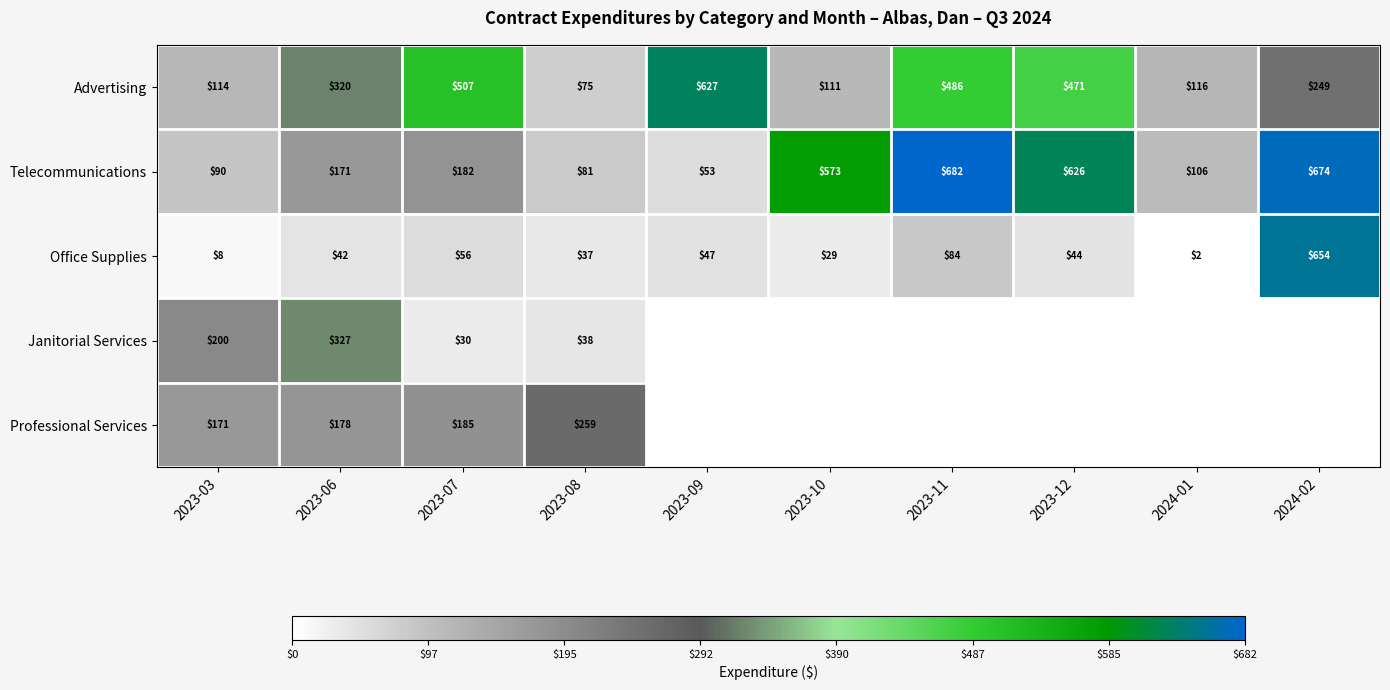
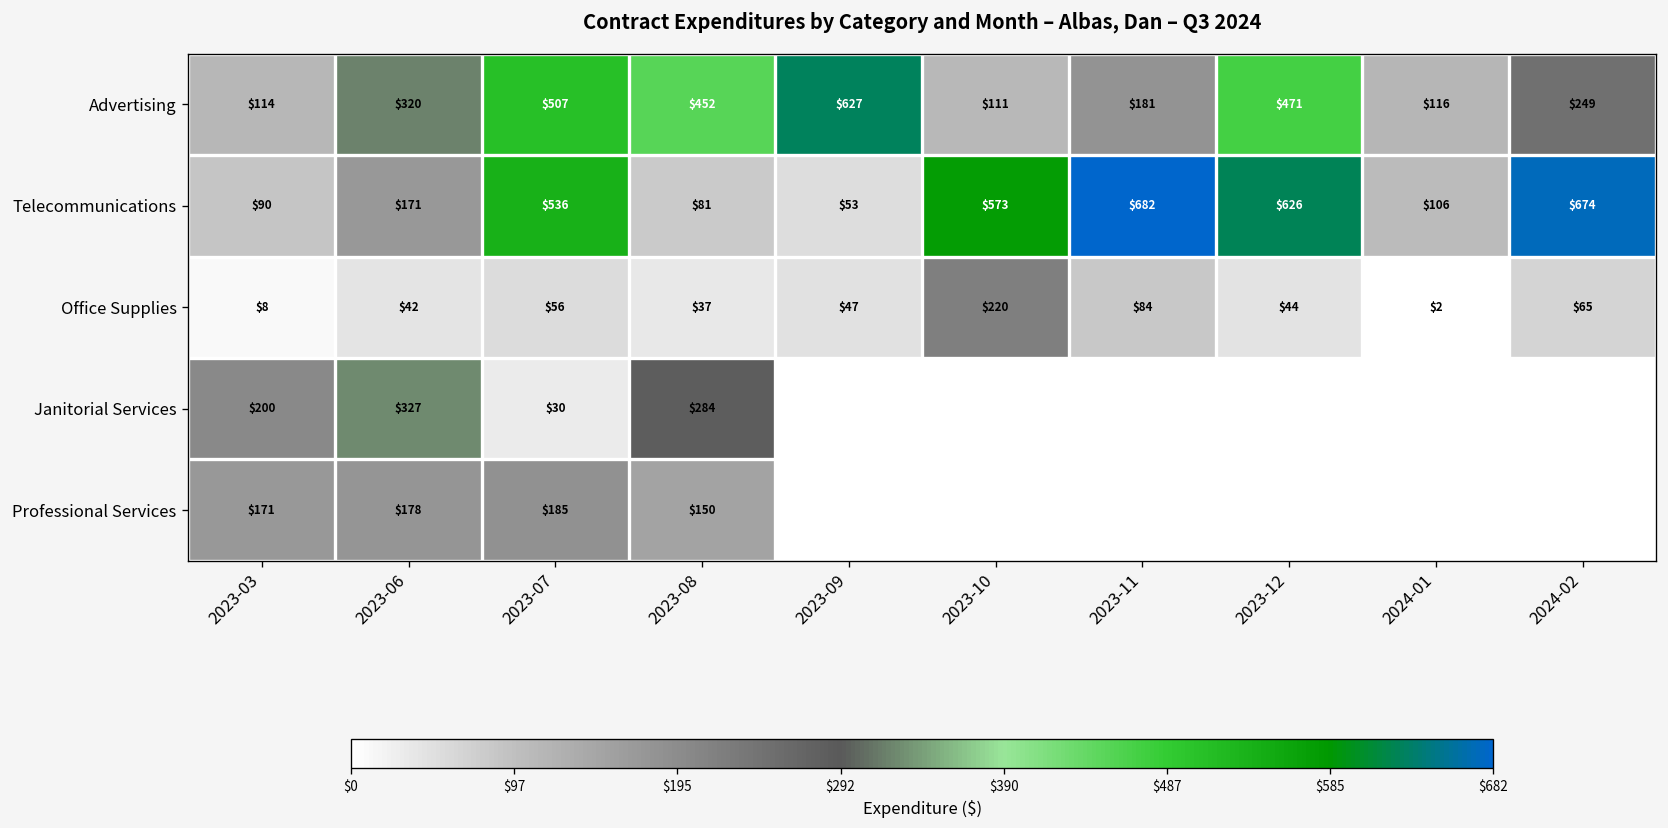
Advertising, 2023-08: $75 -> $452
Advertising, 2023-11: $486 -> $181
Telecommunications, 2023-07: $182 -> $536
Office Supplies, 2023-10: $29 -> $220
Office Supplies, 2024-02: $654 -> $65
Janitorial Services, 2023-08: $38 -> $284
Professional Services, 2023-08: $259 -> $150
